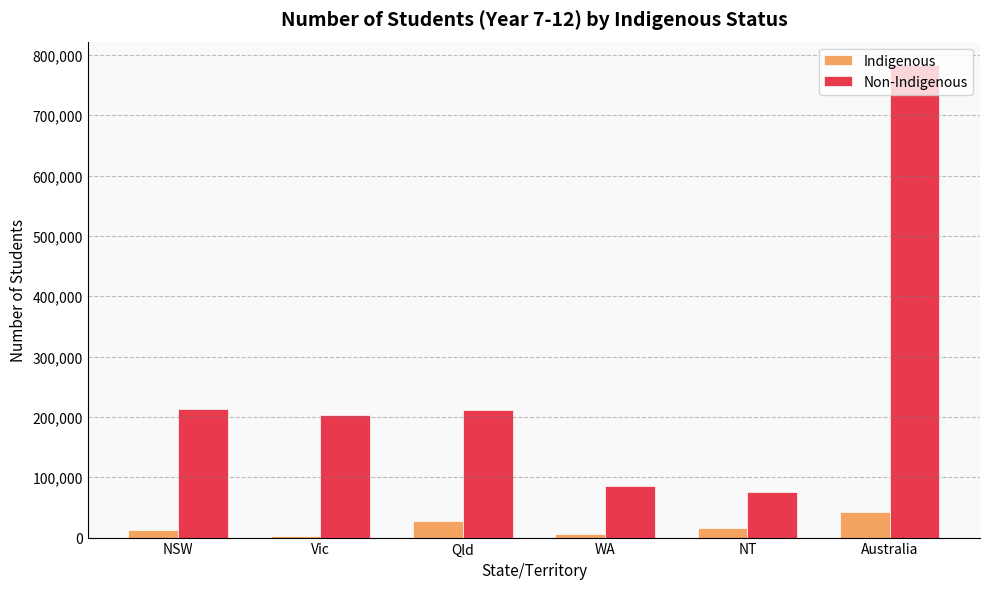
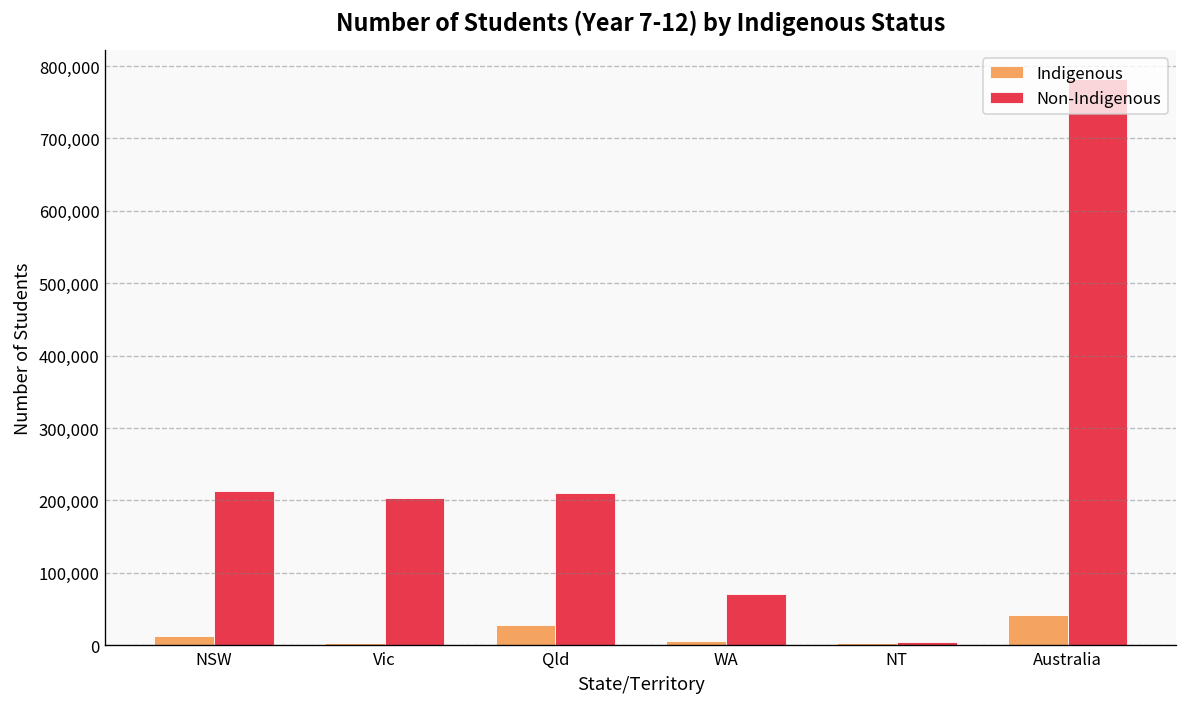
Non-Indigenous, WA: 80,000 -> 70,000
Indigenous, NT: 20,000 -> 0
Non-Indigenous, NT: 80,000 -> 0
